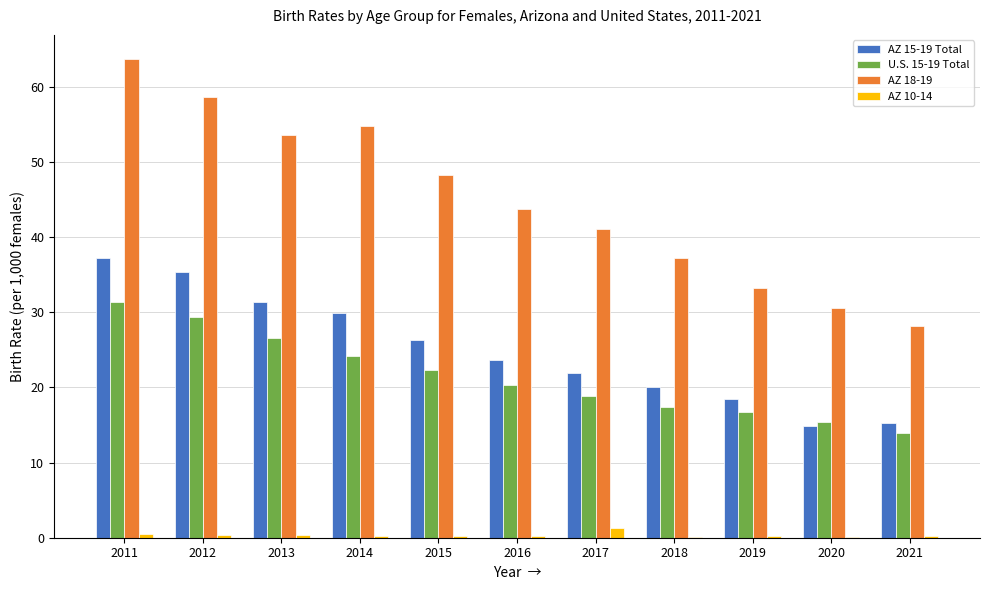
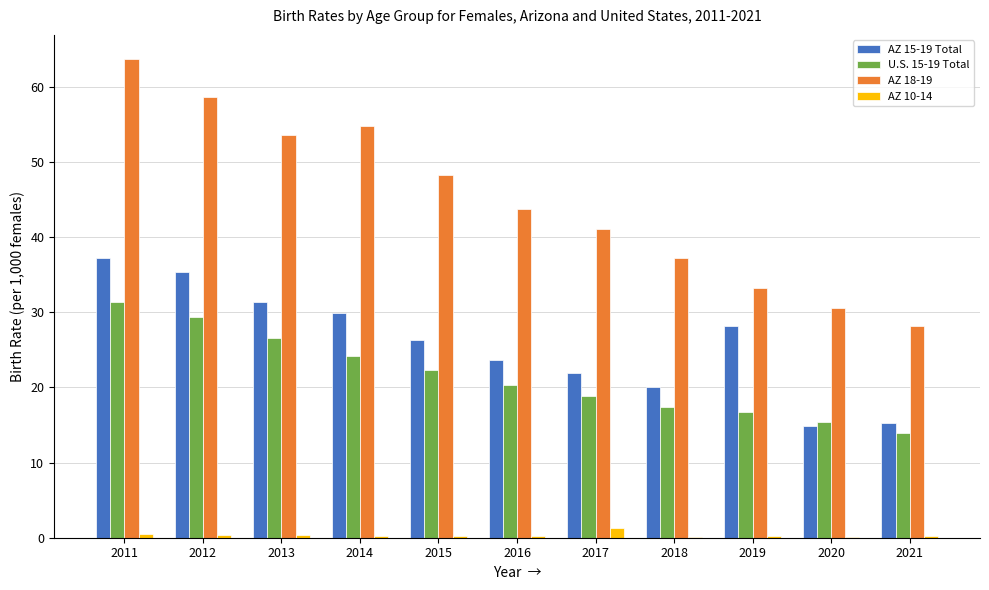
AZ 15-19 Total, 2019: 19 -> 28
